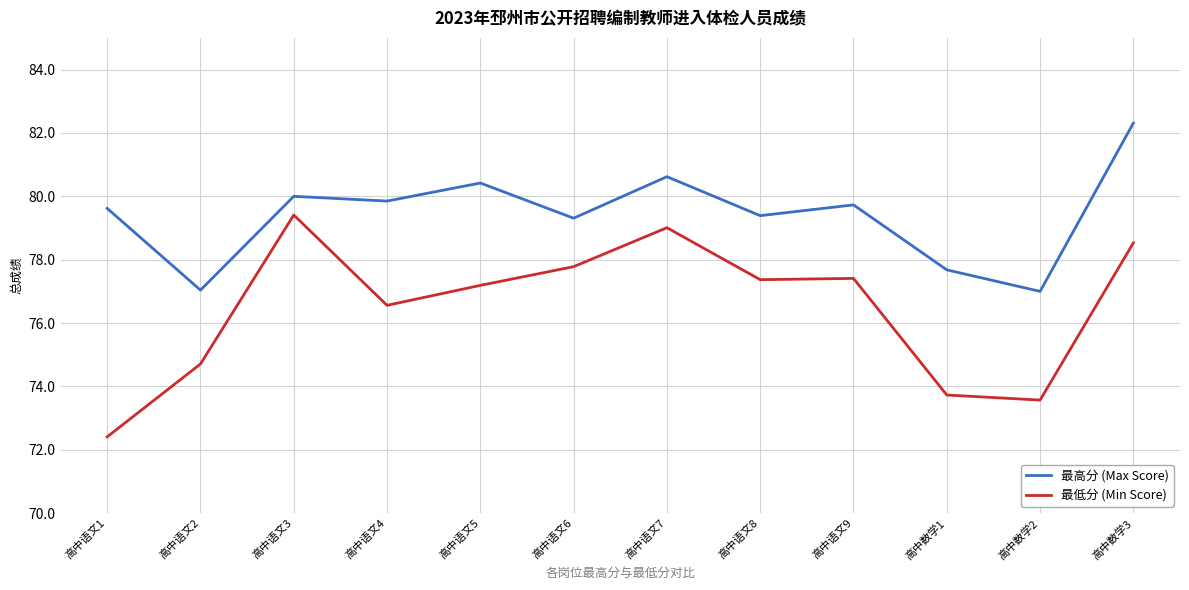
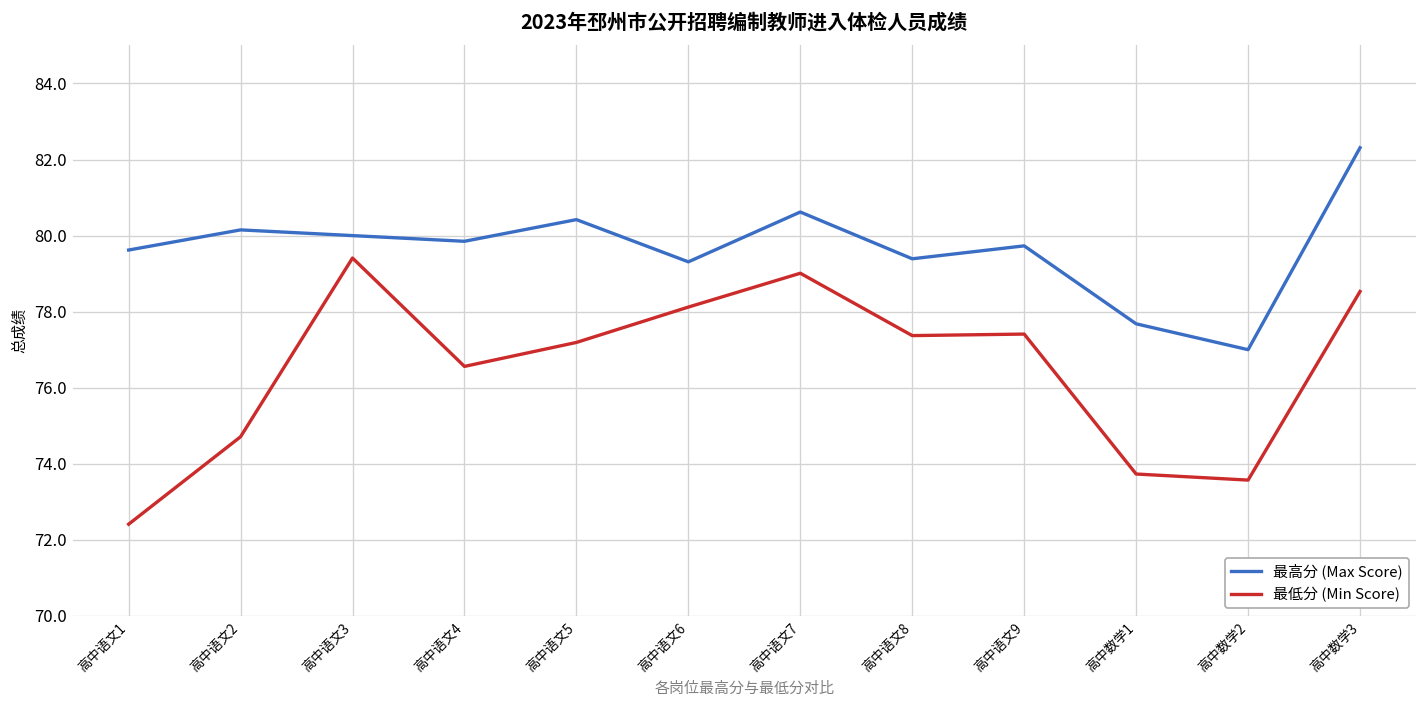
最高分 (Max Score), 高中语文2: 77.0 -> 80.2
最低分 (Min Score), 高中语文6: 77.8 -> 78.1
